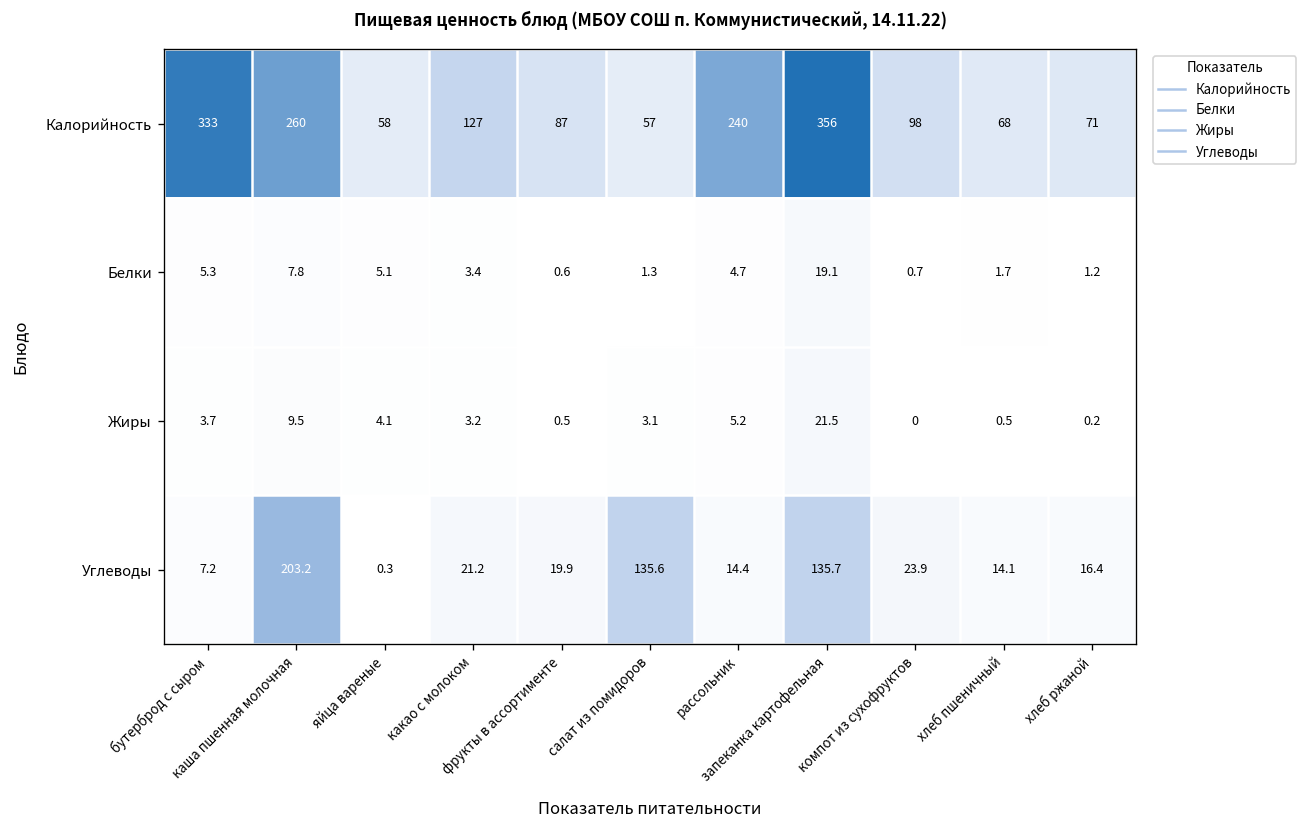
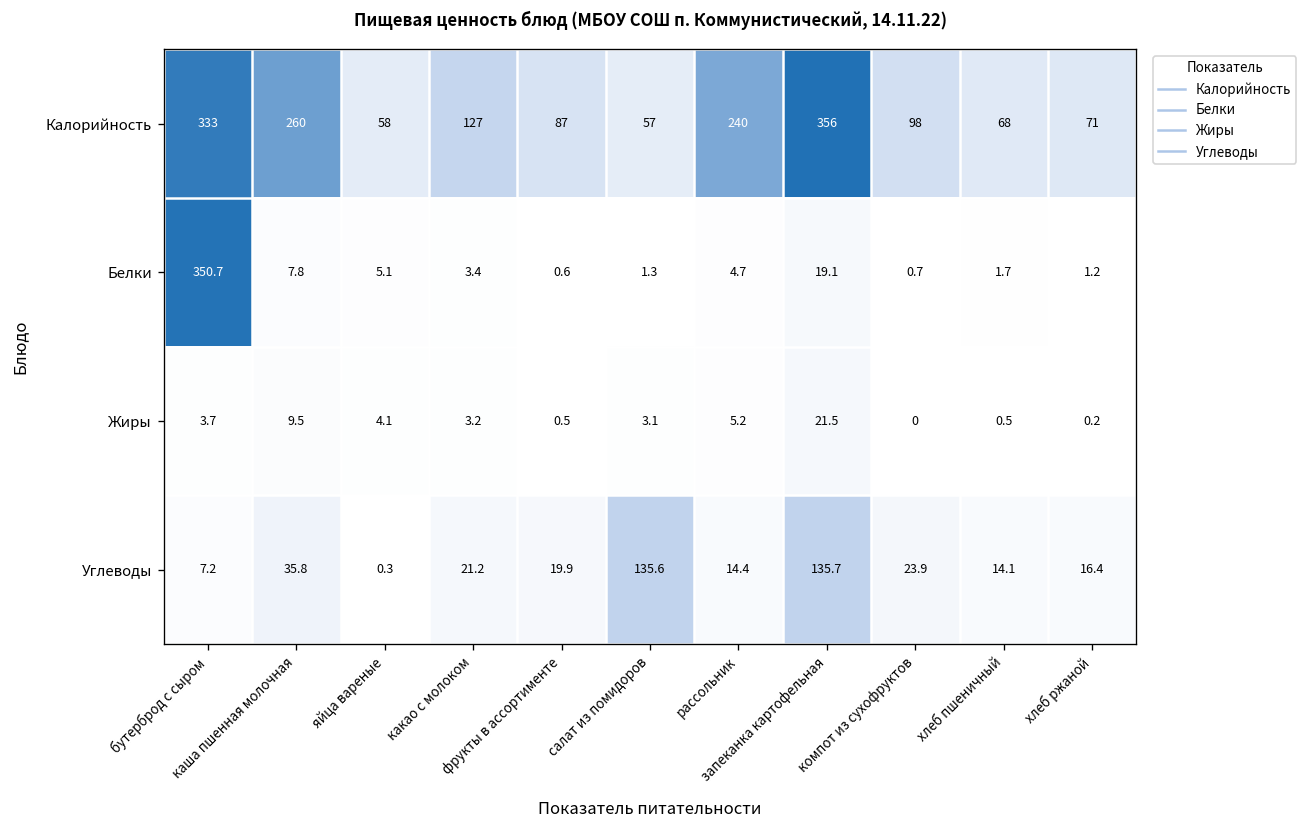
Белки, бутерброд с сыром: 5.3 -> 350.7
Углеводы, каша пшенная молочная: 203.2 -> 35.8
